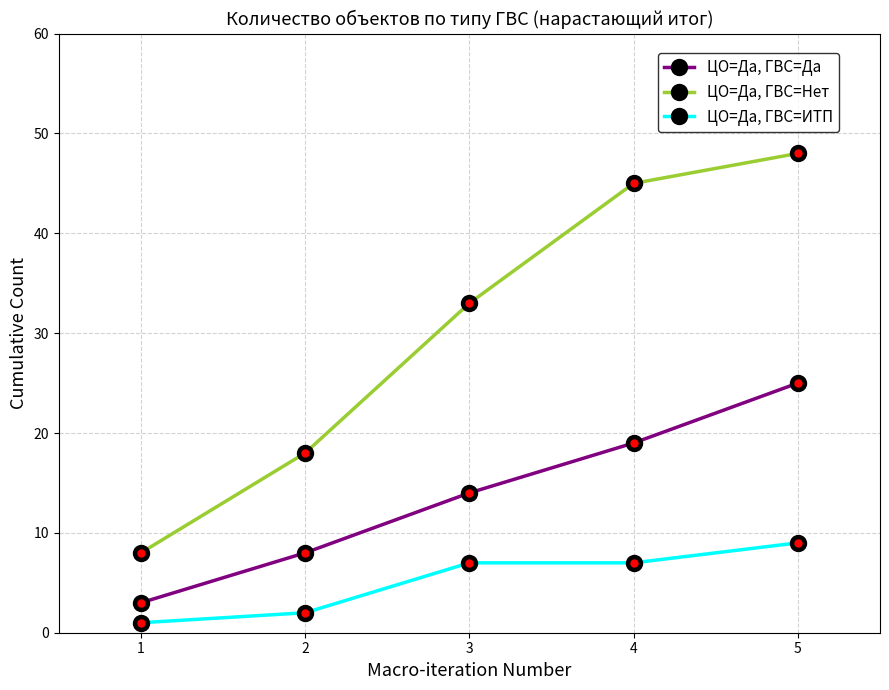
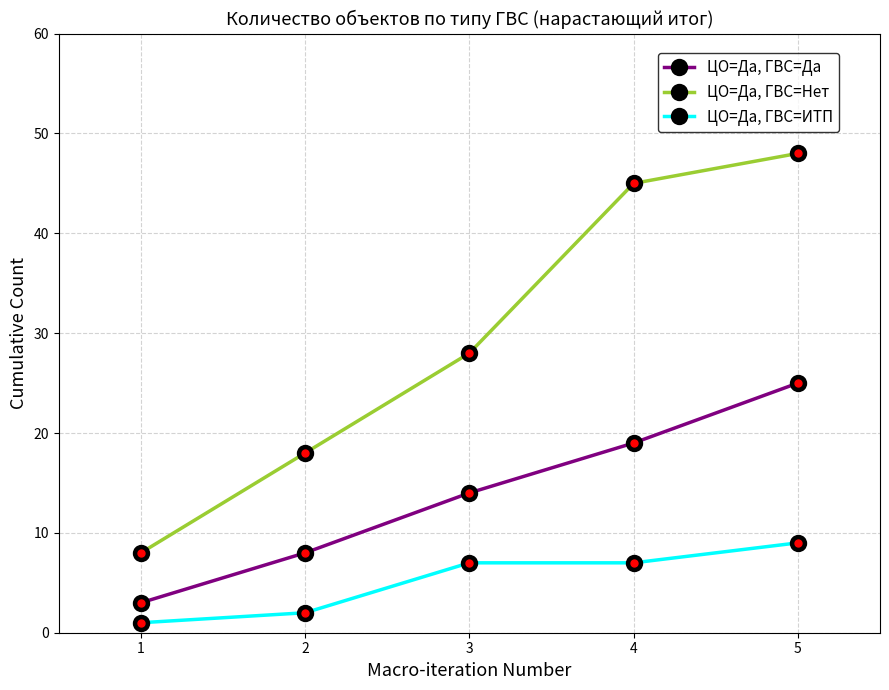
ЦО=Да, ГВС=Нет, 3: 33 -> 28
